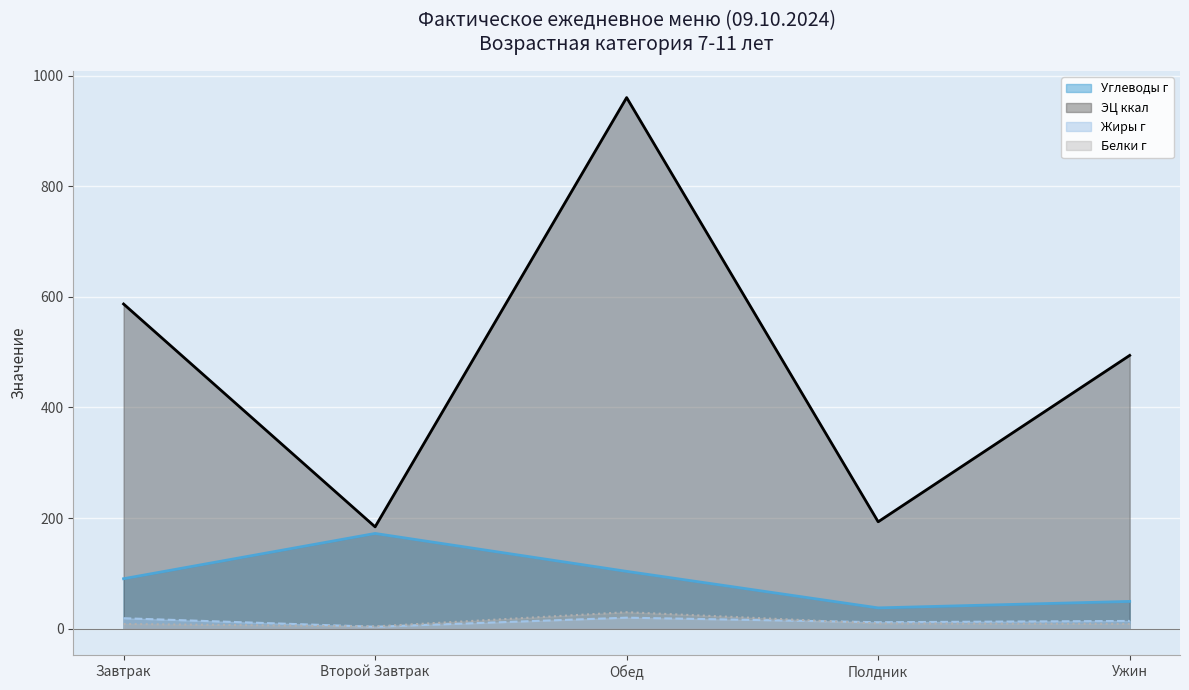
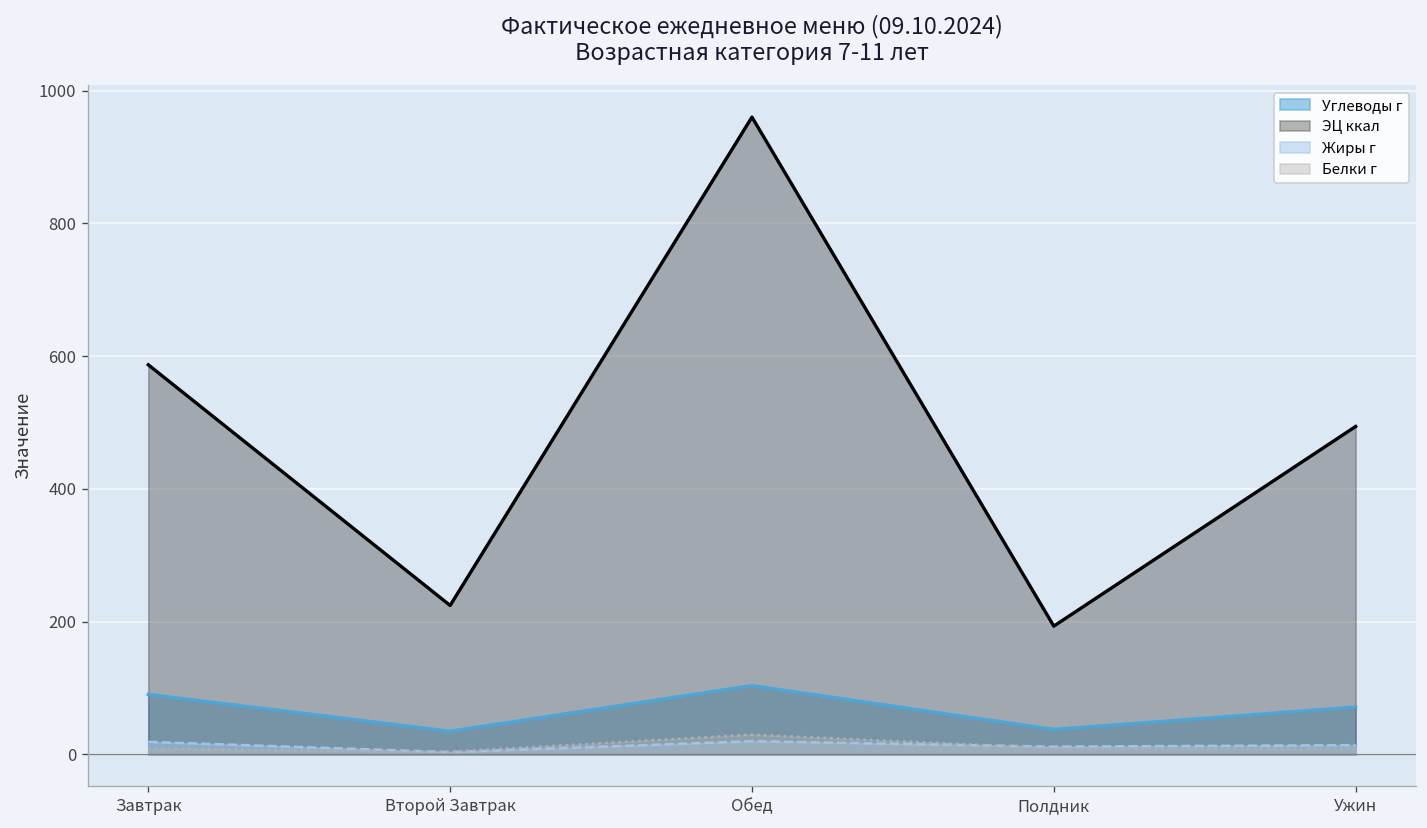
Углеводы г, Второй Завтрак: 170 -> 30
ЭЦ ккал, Второй Завтрак: 180 -> 220
Углеводы г, Ужин: 50 -> 70
